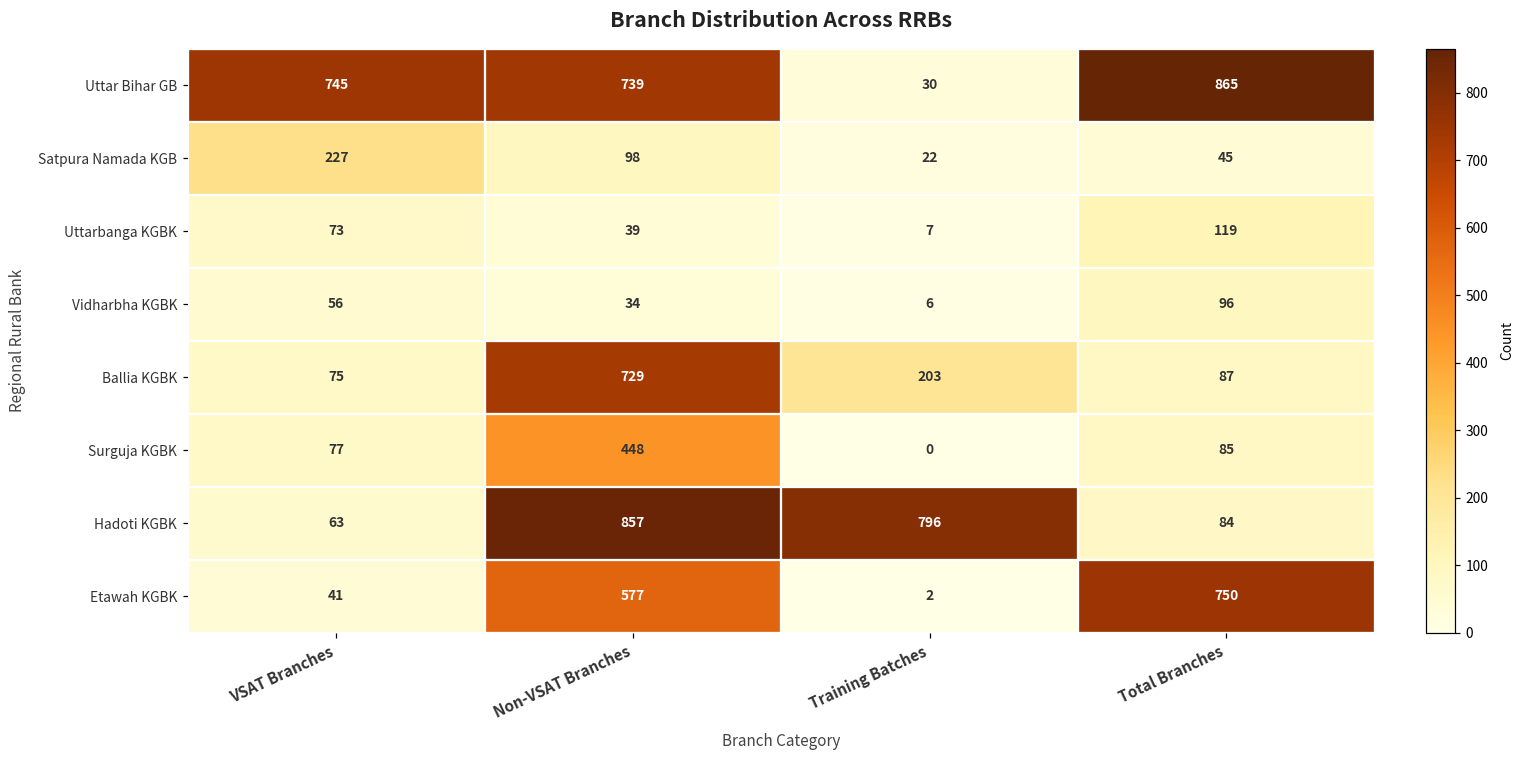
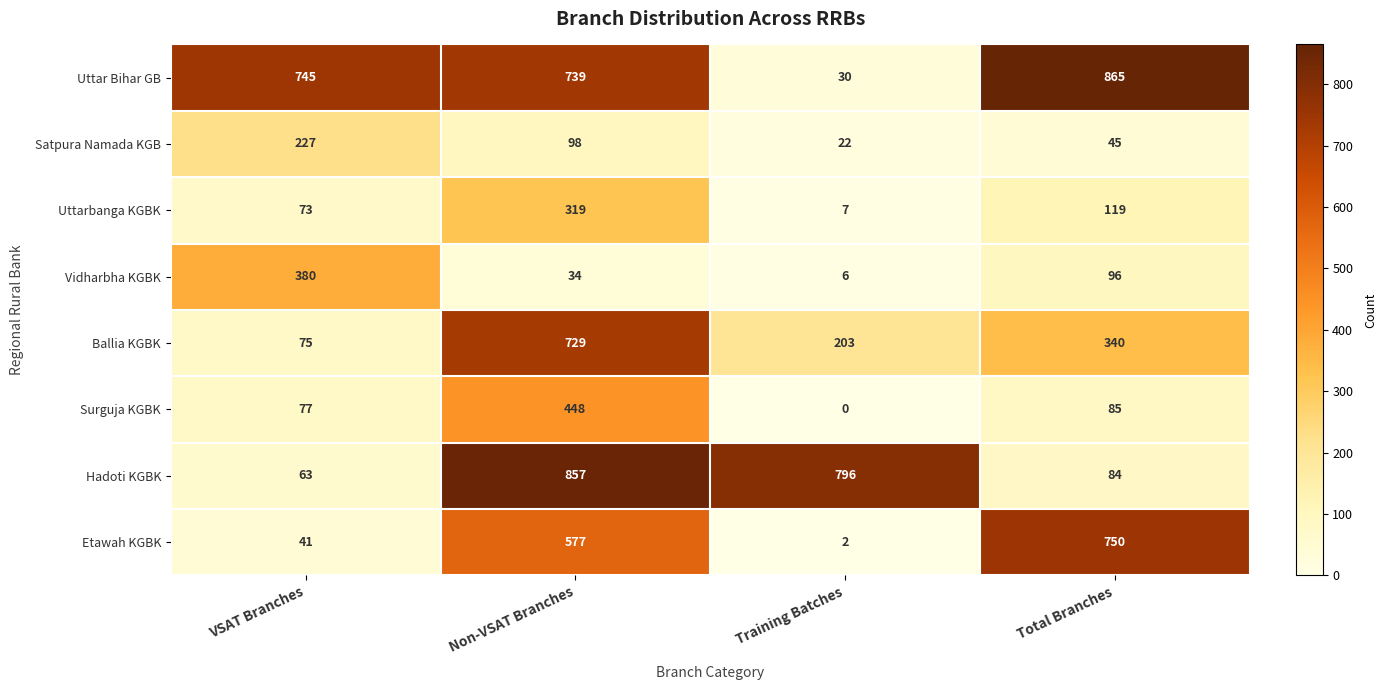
Uttarbanga KGBK, Non-VSAT Branches: 39 -> 319
Vidharbha KGBK, VSAT Branches: 56 -> 380
Ballia KGBK, Total Branches: 87 -> 340
